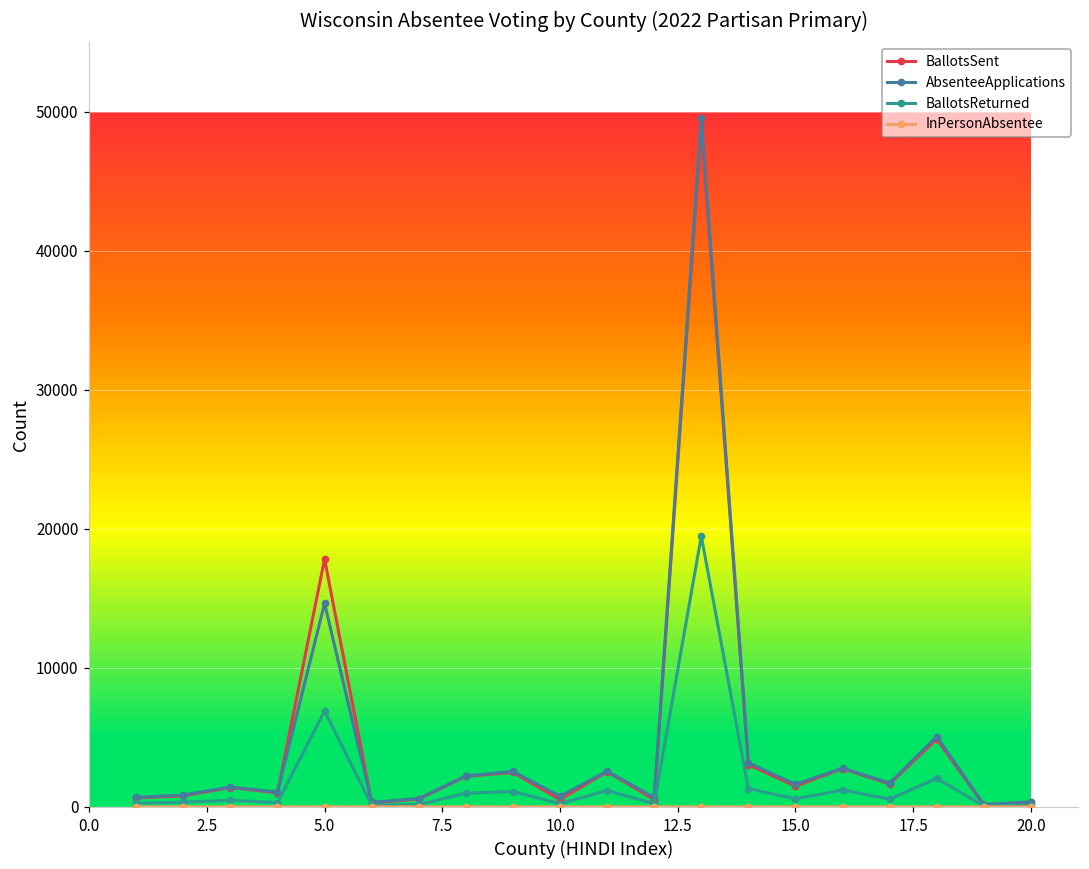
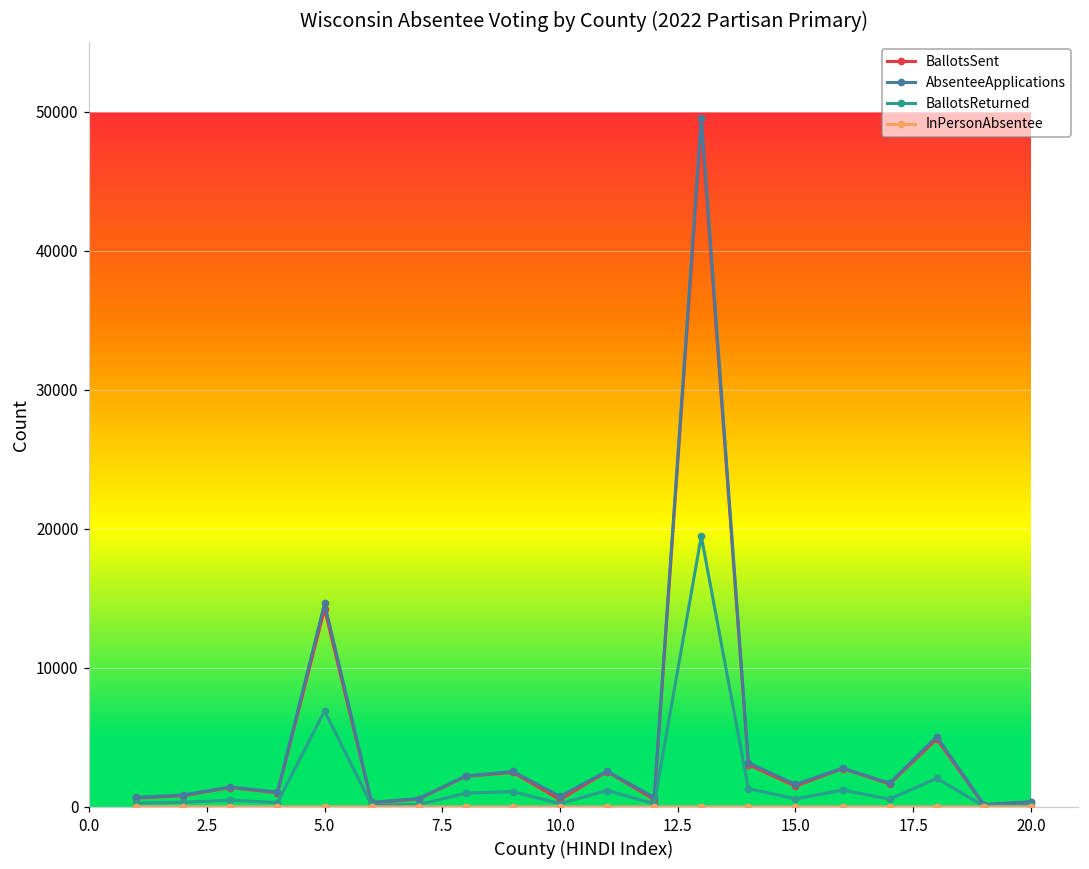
BallotsSent, 5.0: 17800 -> 14200
